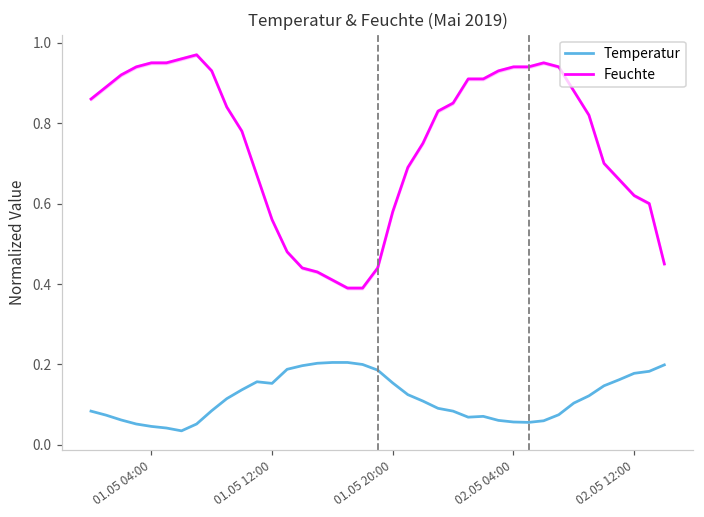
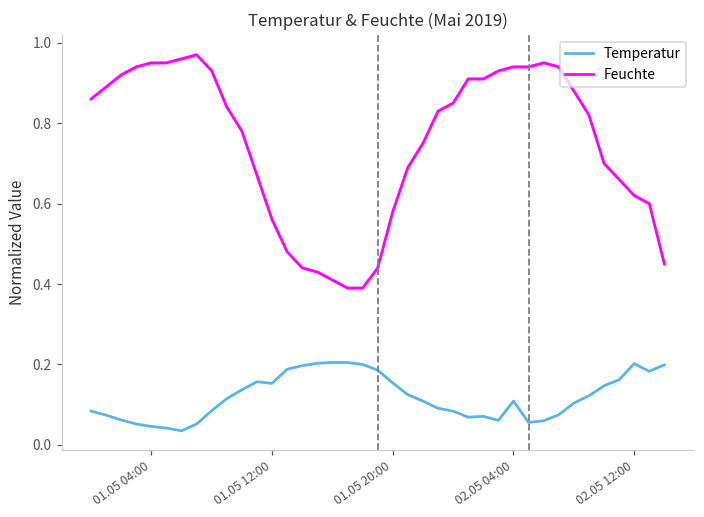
Temperatur, 02.05 04:00: 0.06 -> 0.11
Temperatur, 02.05 12:00: 0.18 -> 0.20
